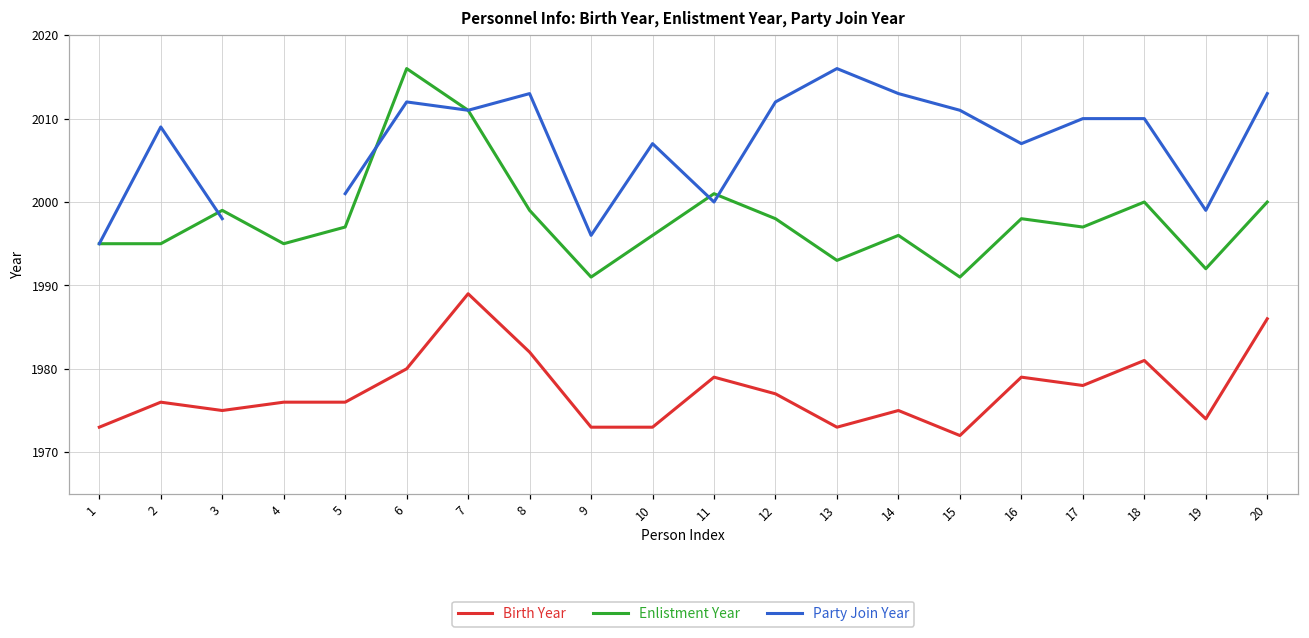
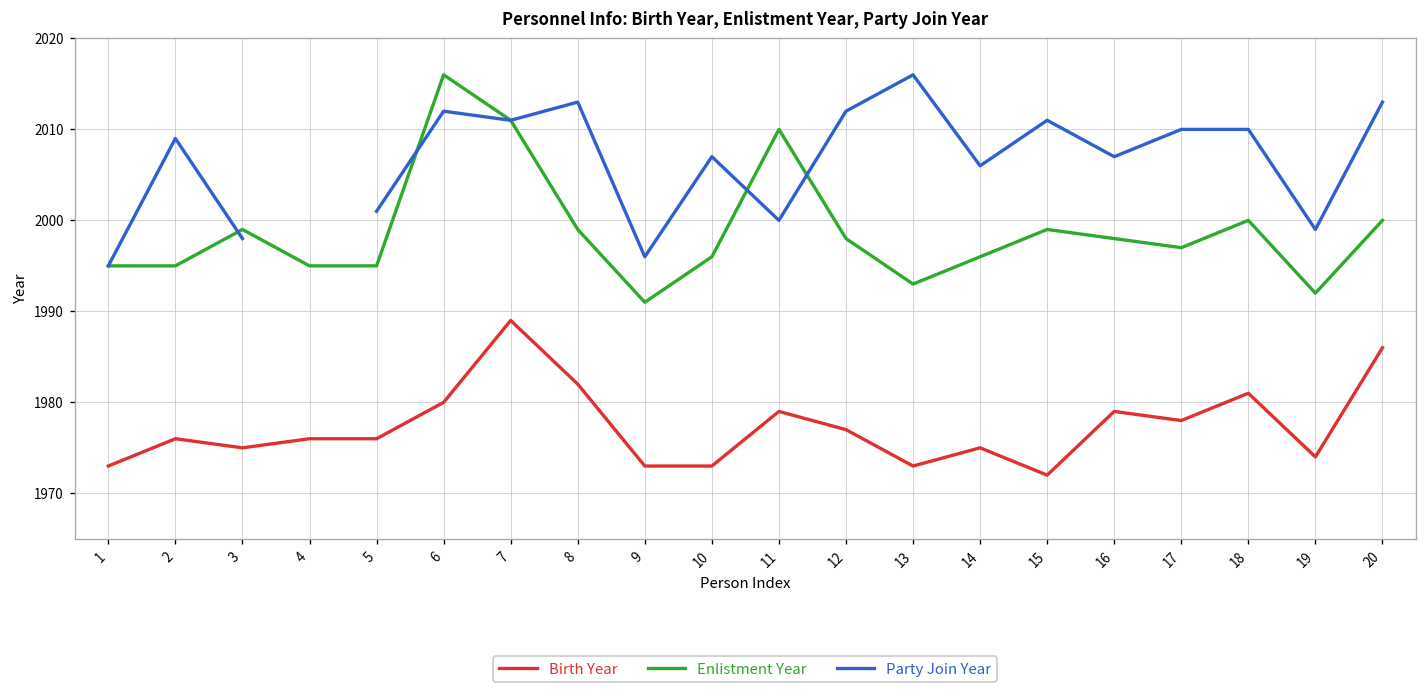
Enlistment Year, 5: 1997 -> 1995
Enlistment Year, 11: 2001 -> 2010
Party Join Year, 14: 2013 -> 2006
Enlistment Year, 15: 1991 -> 1999
